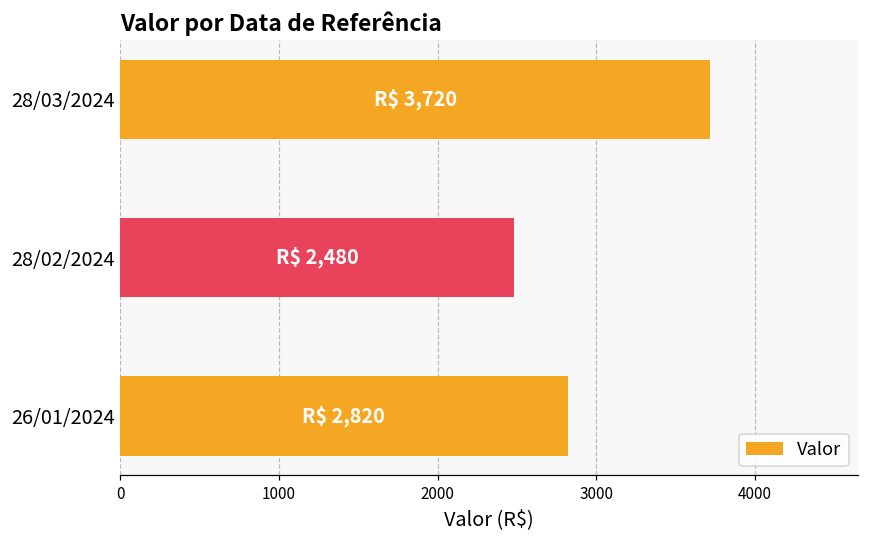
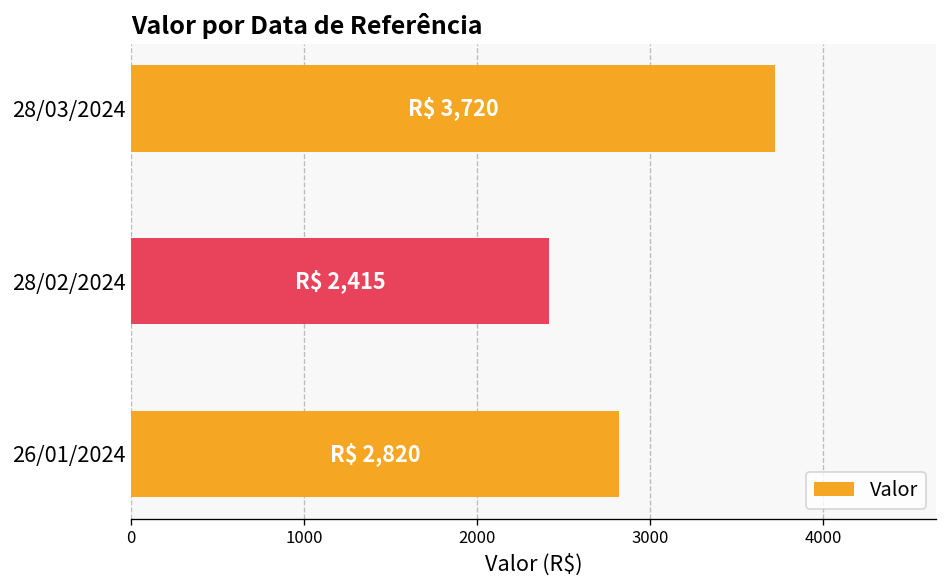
28/02/2024: 2,480 -> 2,415
